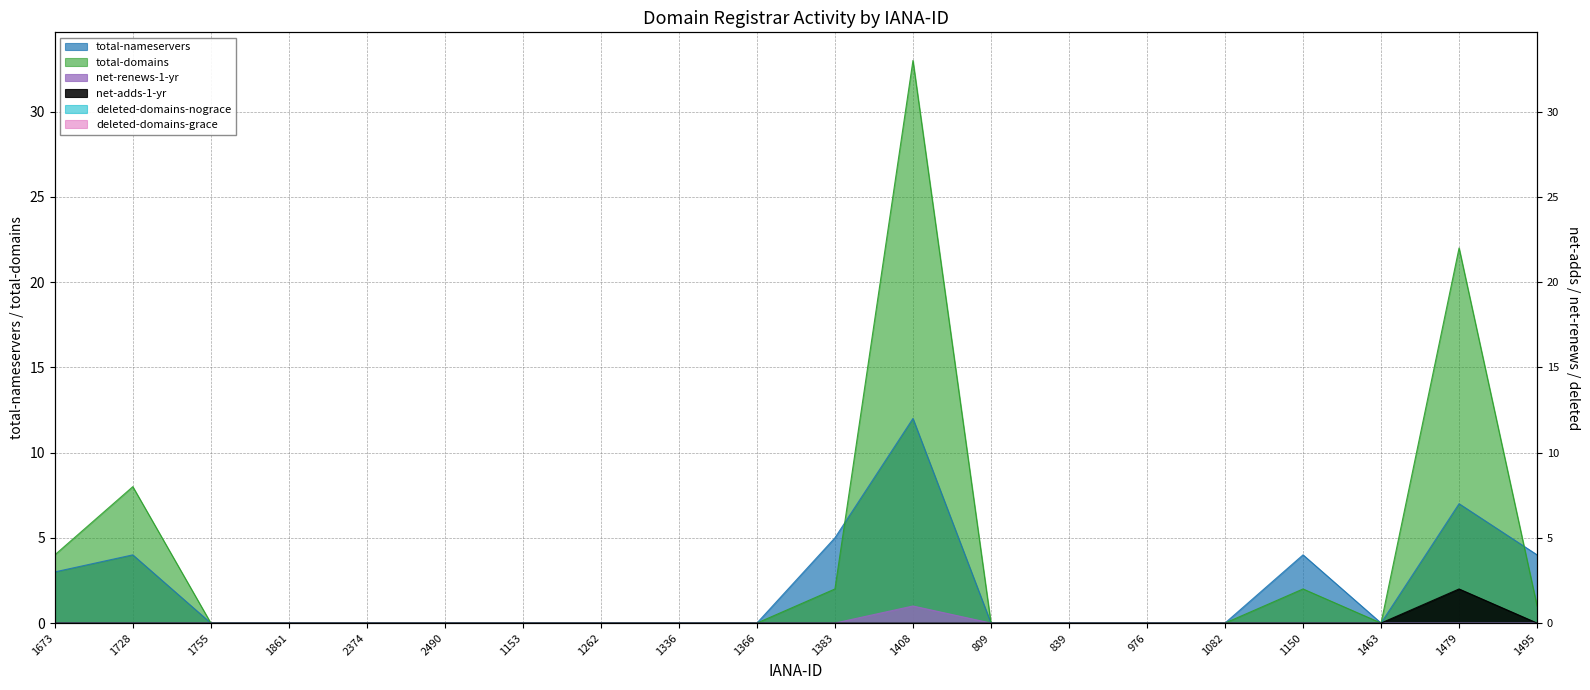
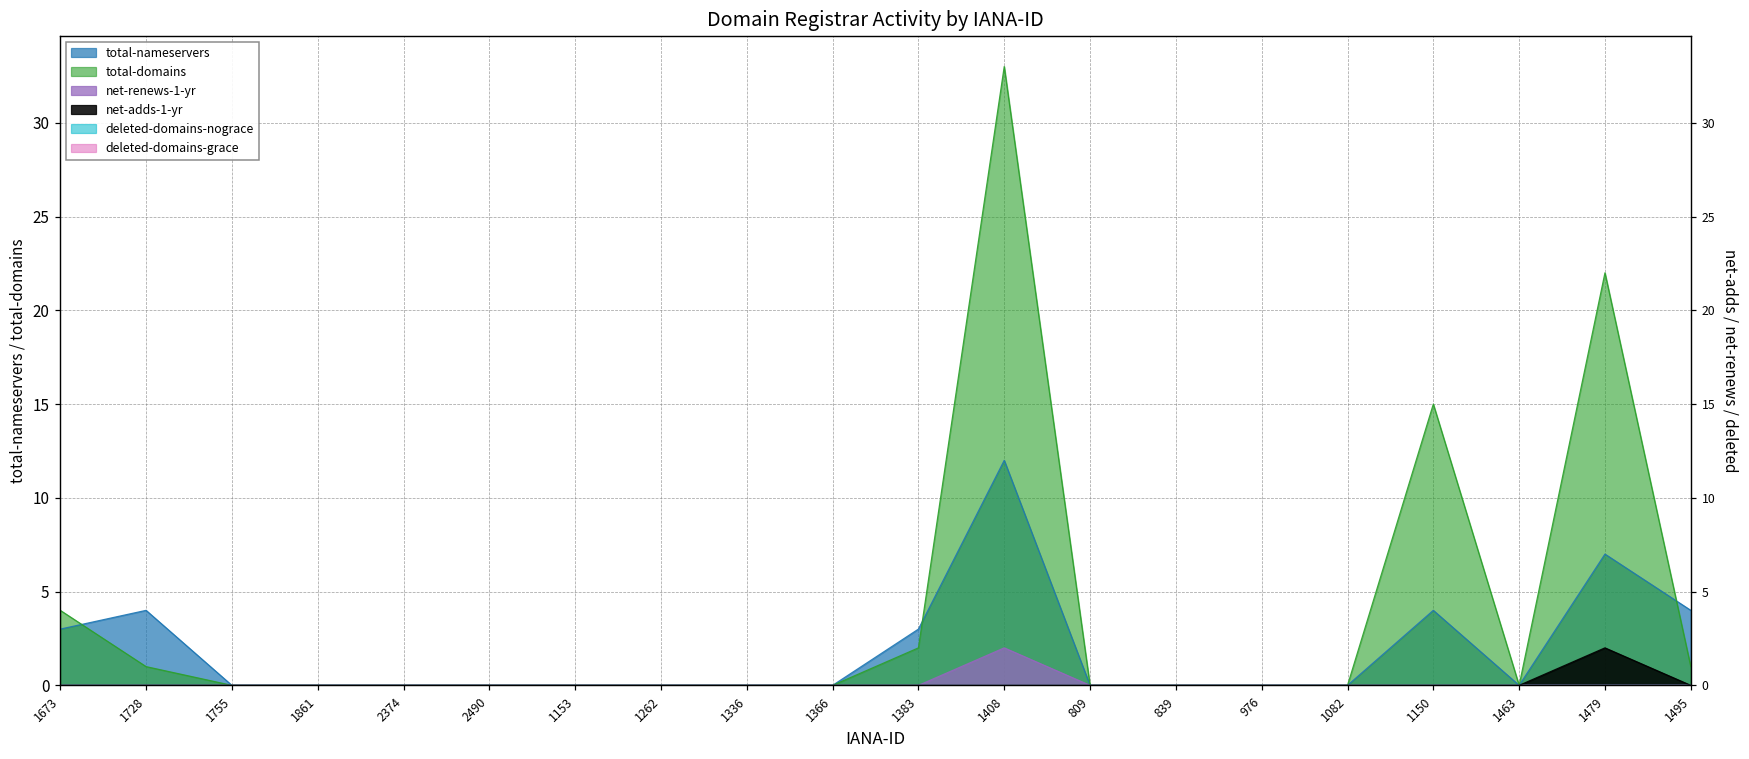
total-domains, 1728: 8 -> 1
total-nameservers, 1383: 5 -> 3
net-renews-1-yr, 1408: 1 -> 2
total-domains, 1150: 2 -> 15
